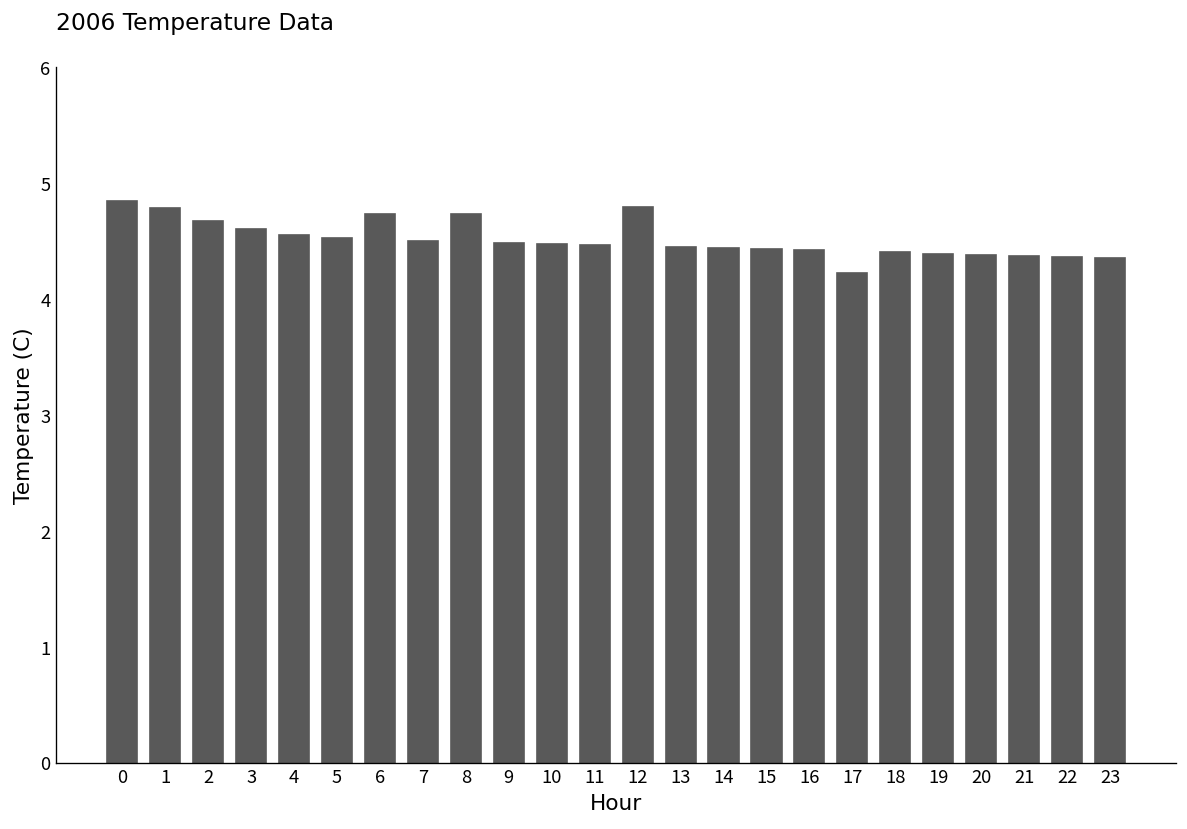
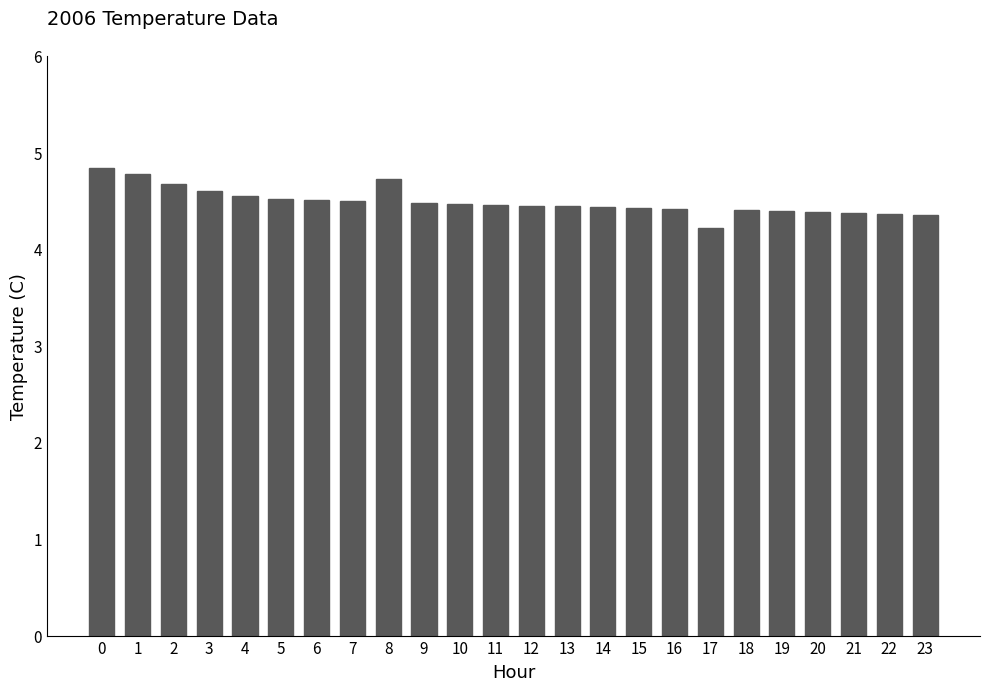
6: 4.7 -> 4.5
12: 4.8 -> 4.5
